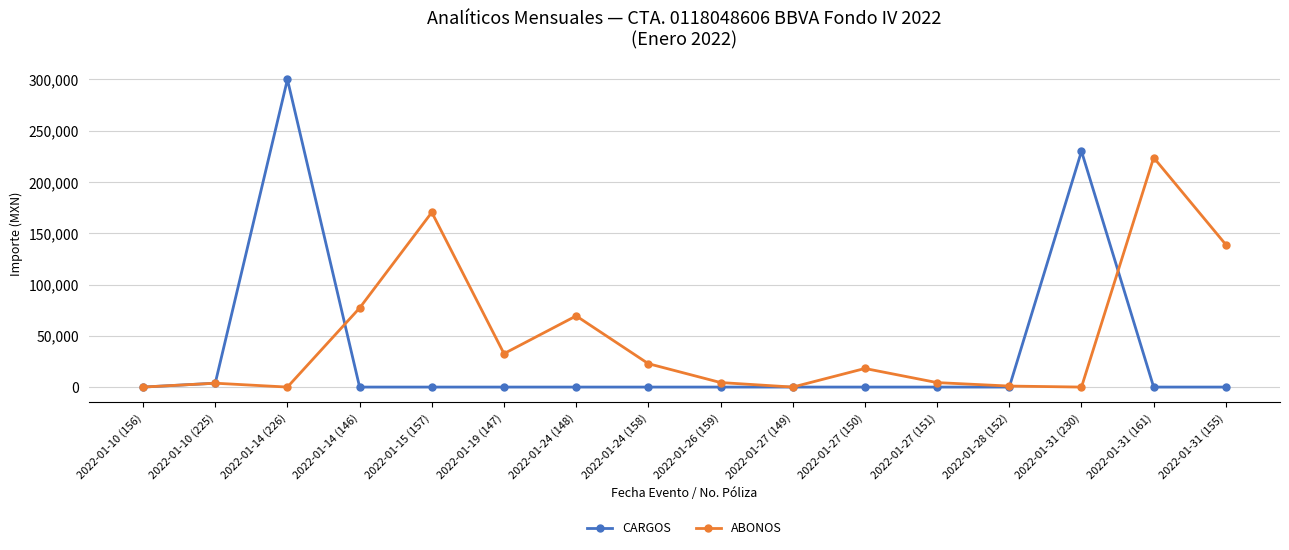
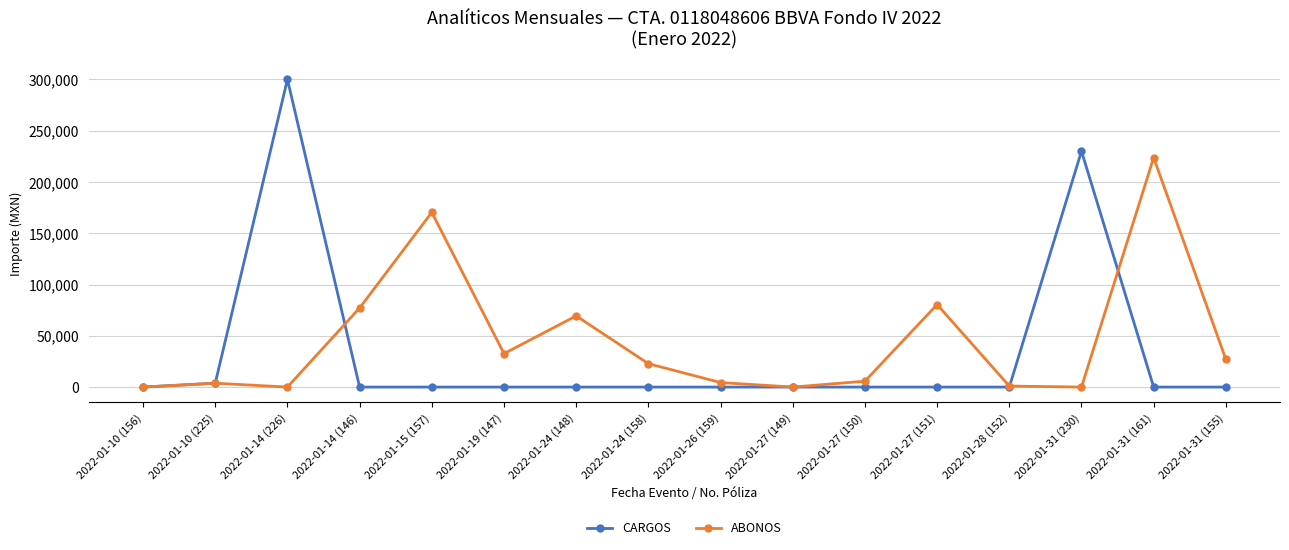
ABONOS, 2022-01-27 (150): 18,000 -> 6,000
ABONOS, 2022-01-27 (151): 4,000 -> 80,000
ABONOS, 2022-01-31 (155): 139,000 -> 27,000
